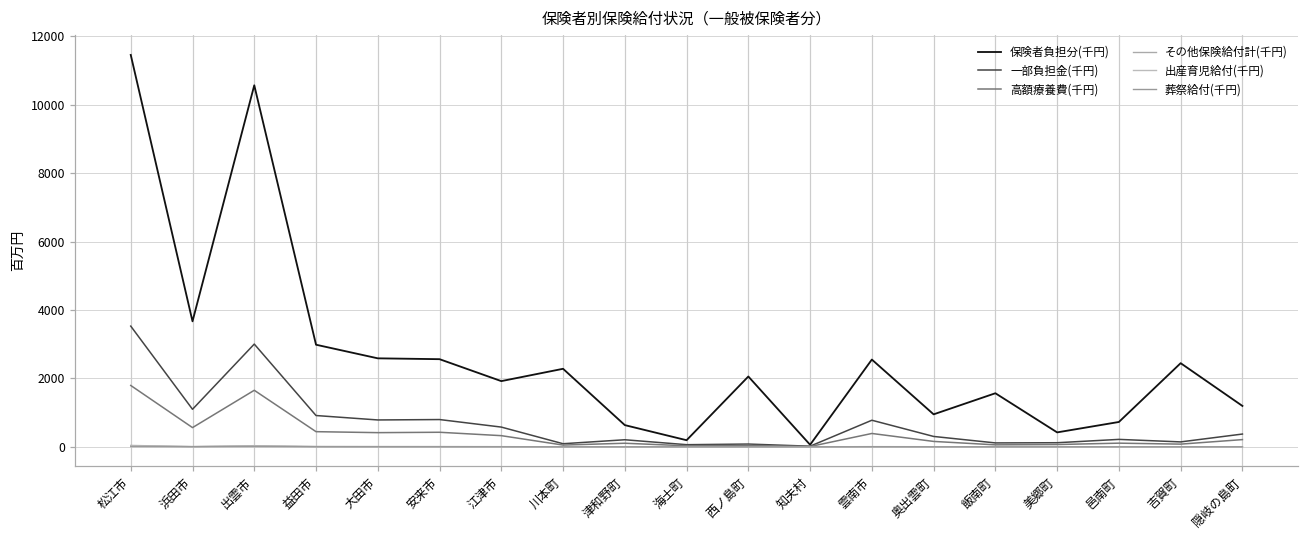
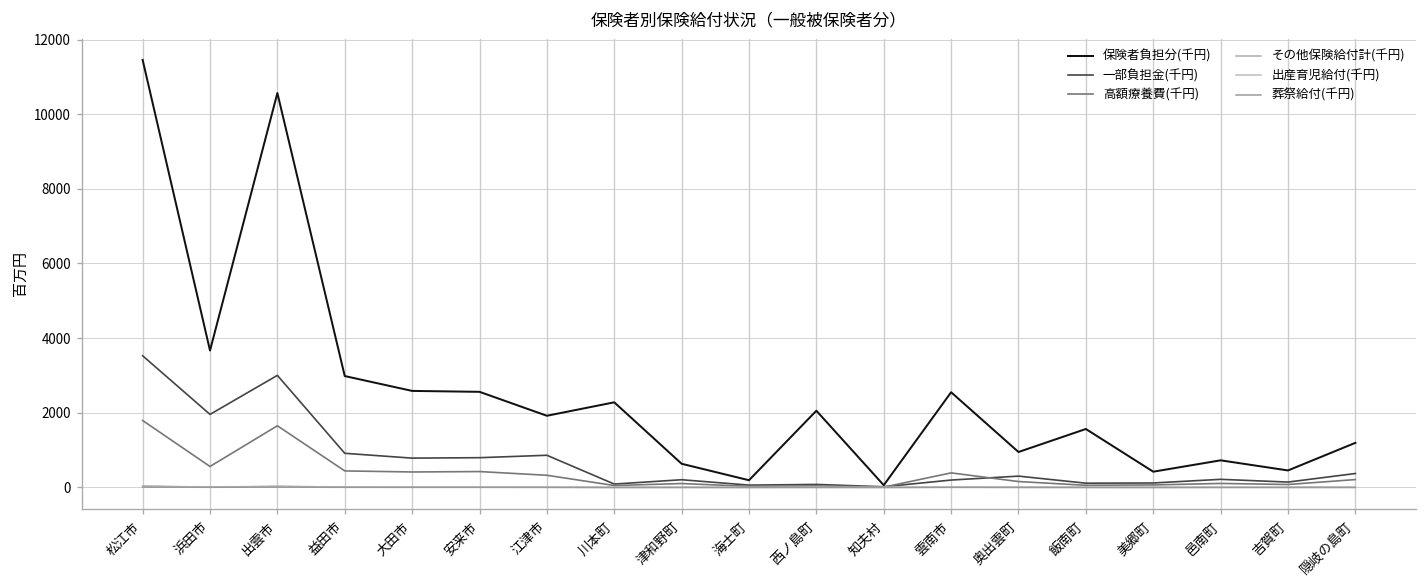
一部負担金(千円), 浜田市: 1100 -> 2000
一部負担金(千円), 江津市: 600 -> 900
一部負担金(千円), 雲南市: 800 -> 200
保険者負担分(千円), 吉賀町: 2400 -> 500
